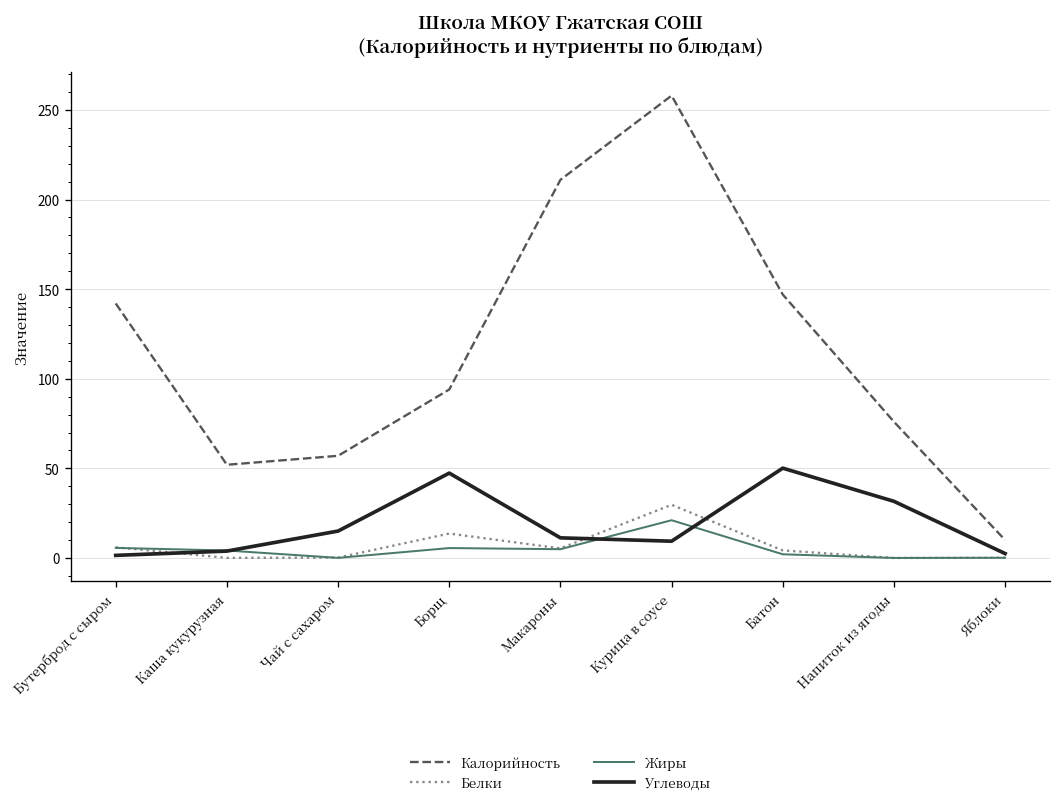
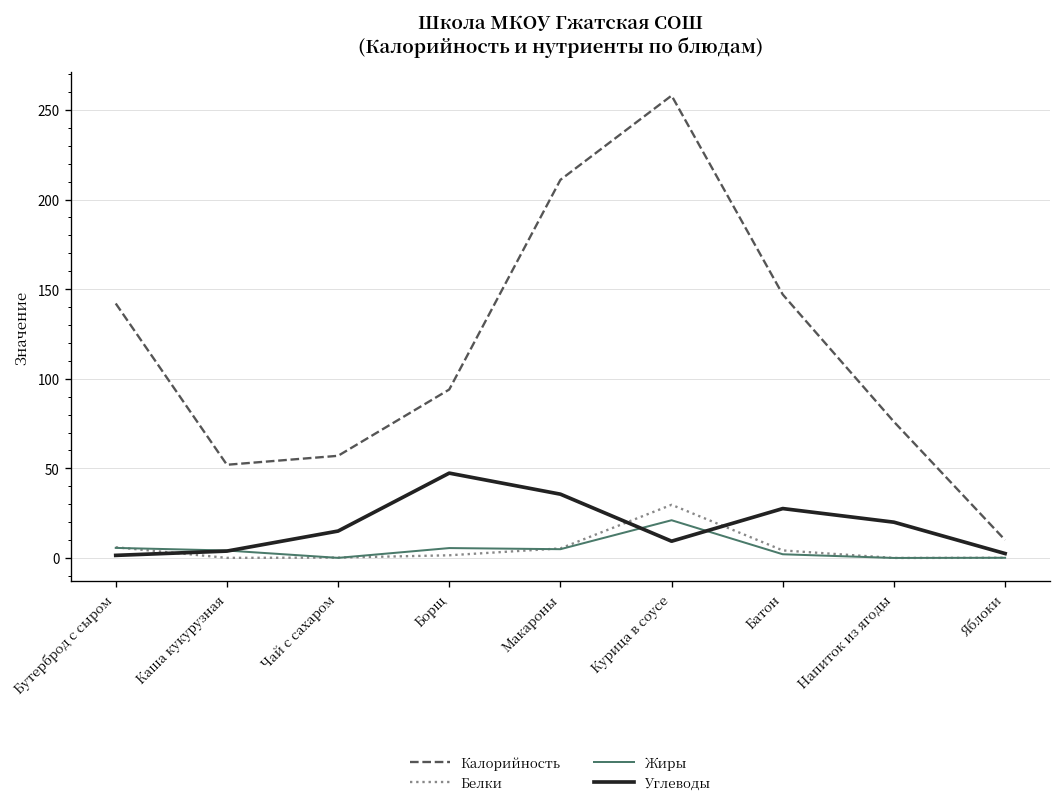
Белки, Борщ: 14 -> 1
Углеводы, Макароны: 11 -> 36
Углеводы, Батон: 50 -> 28
Углеводы, Напиток из ягоды: 32 -> 20
